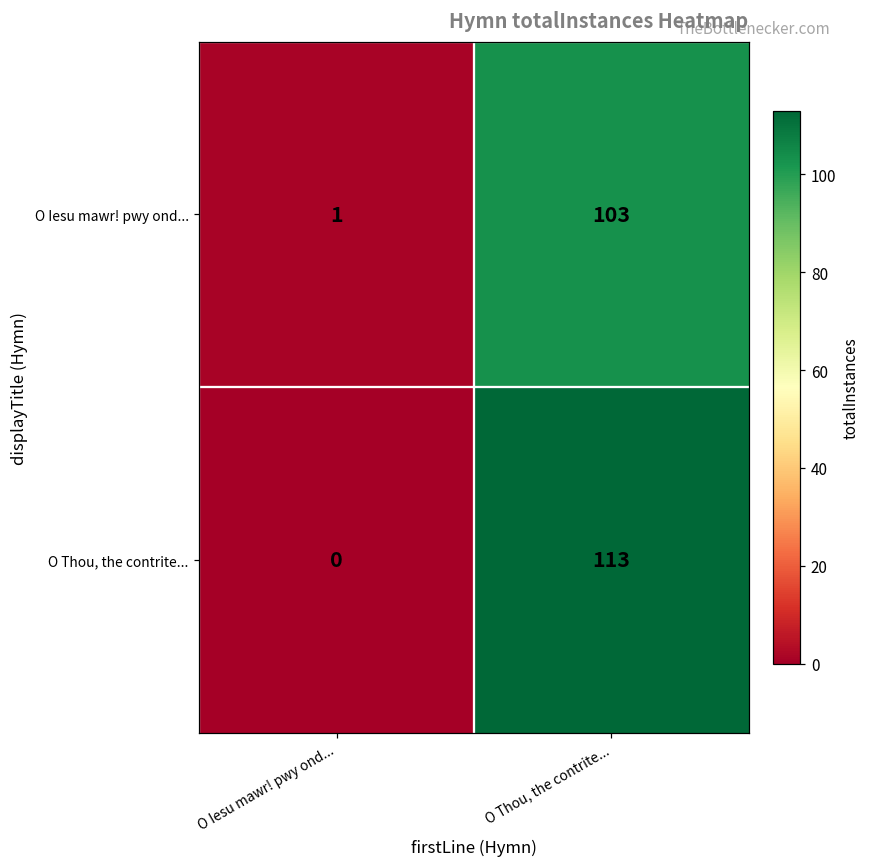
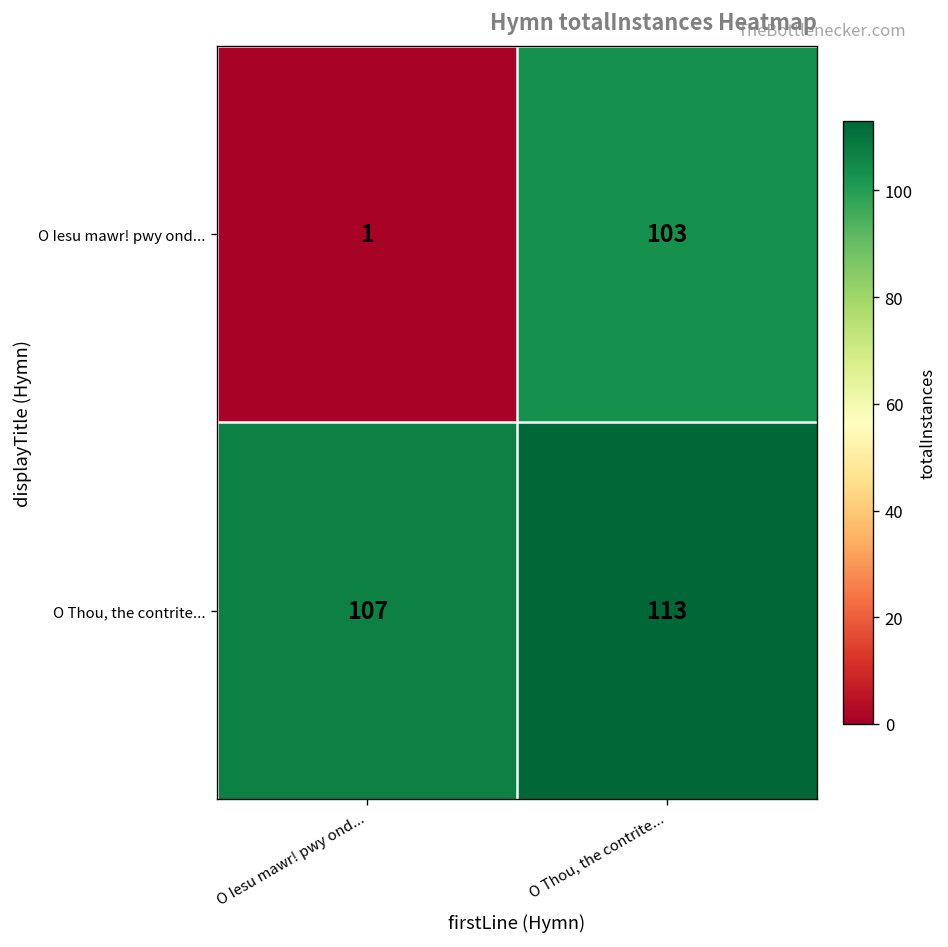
O Thou, the contrite..., O Iesu mawr! pwy ond...: 0 -> 107
